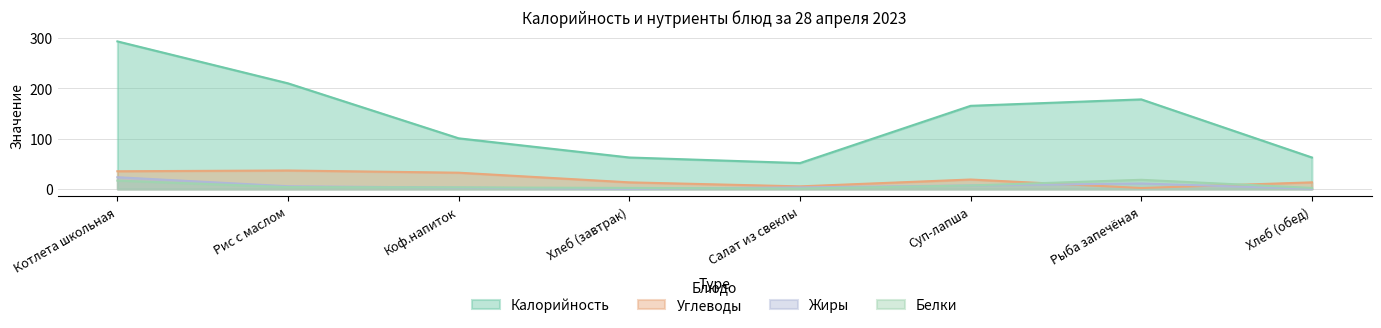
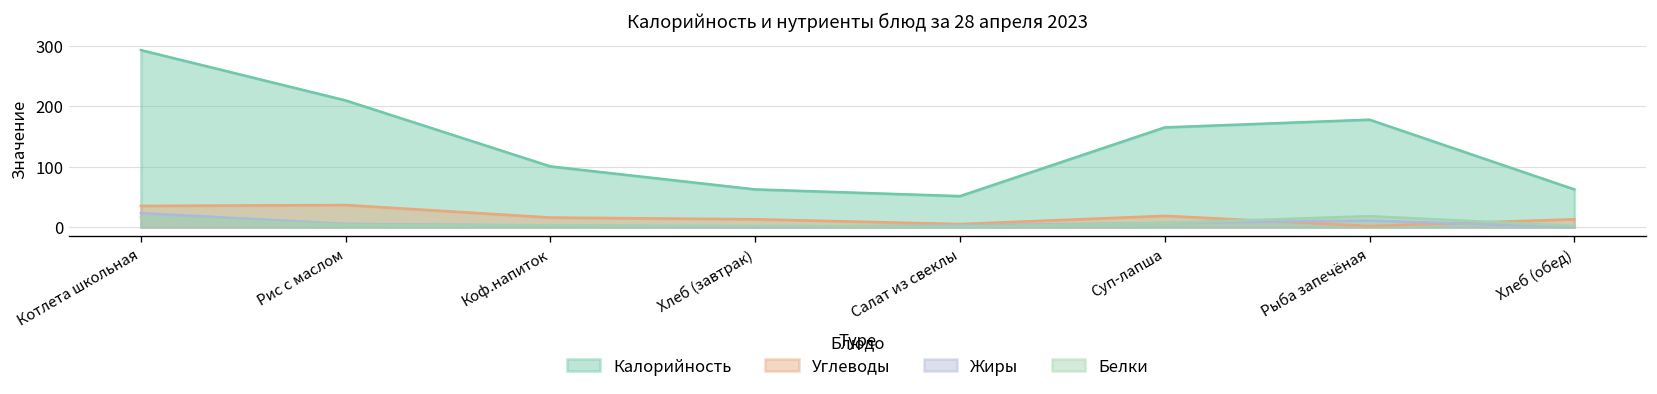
Углеводы, Коф.напиток: 30 -> 20
